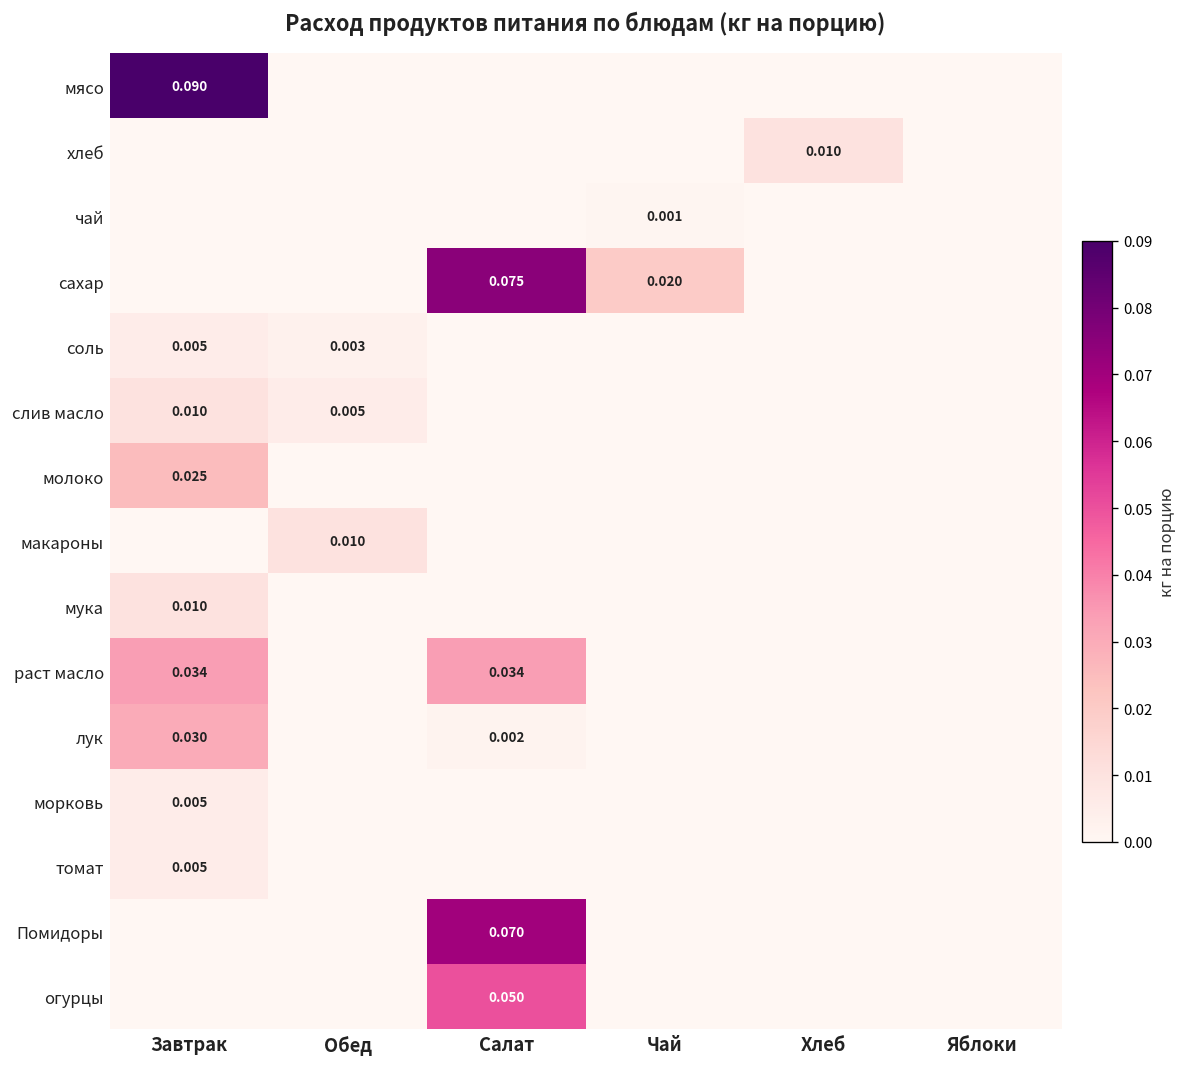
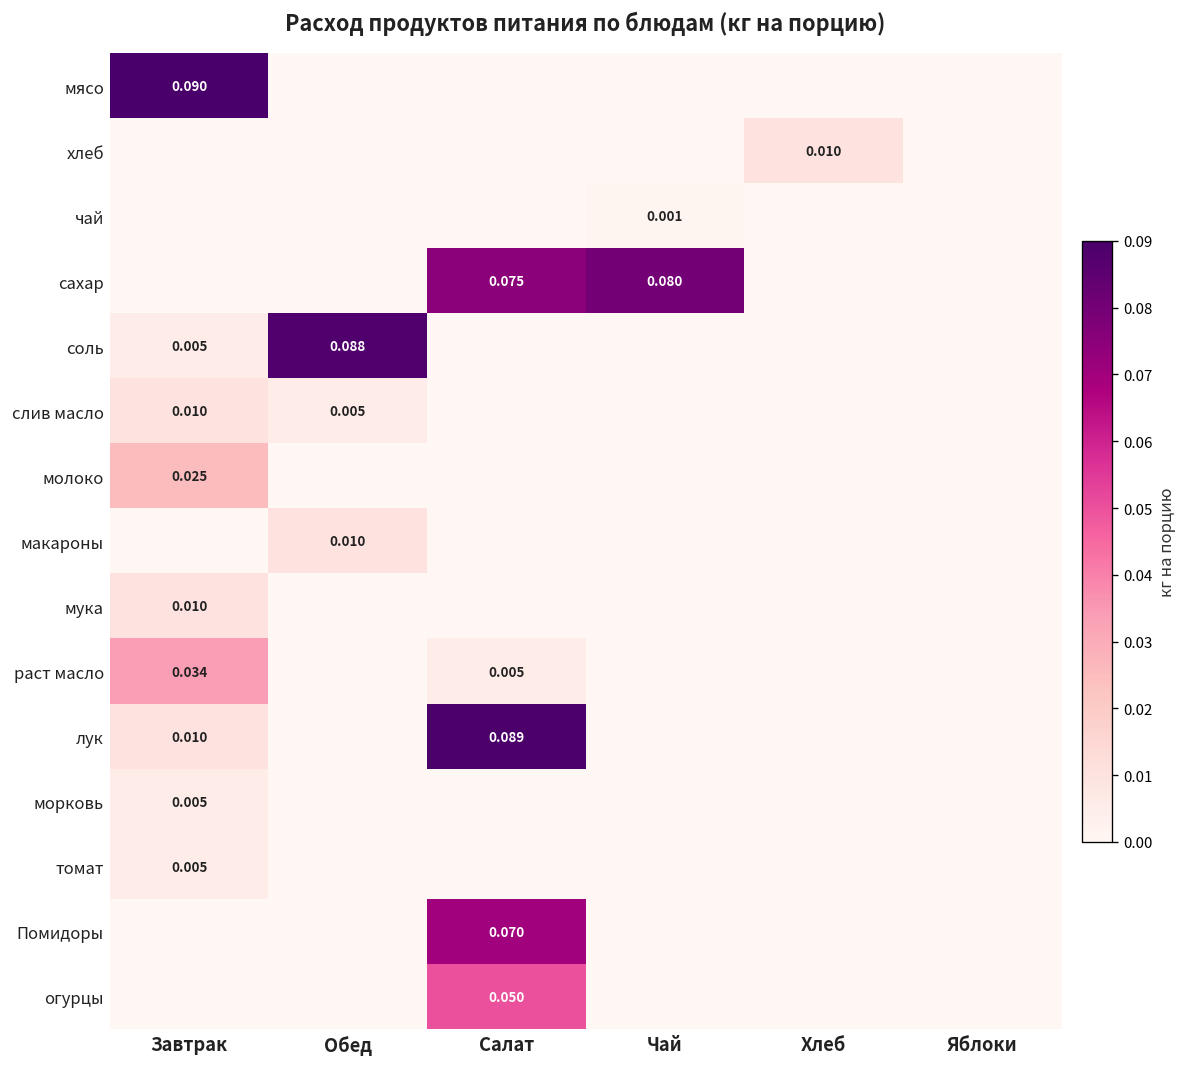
сахар, Чай: 0.020 -> 0.080
соль, Обед: 0.003 -> 0.088
раст масло, Салат: 0.034 -> 0.005
лук, Завтрак: 0.030 -> 0.010
лук, Салат: 0.002 -> 0.089
